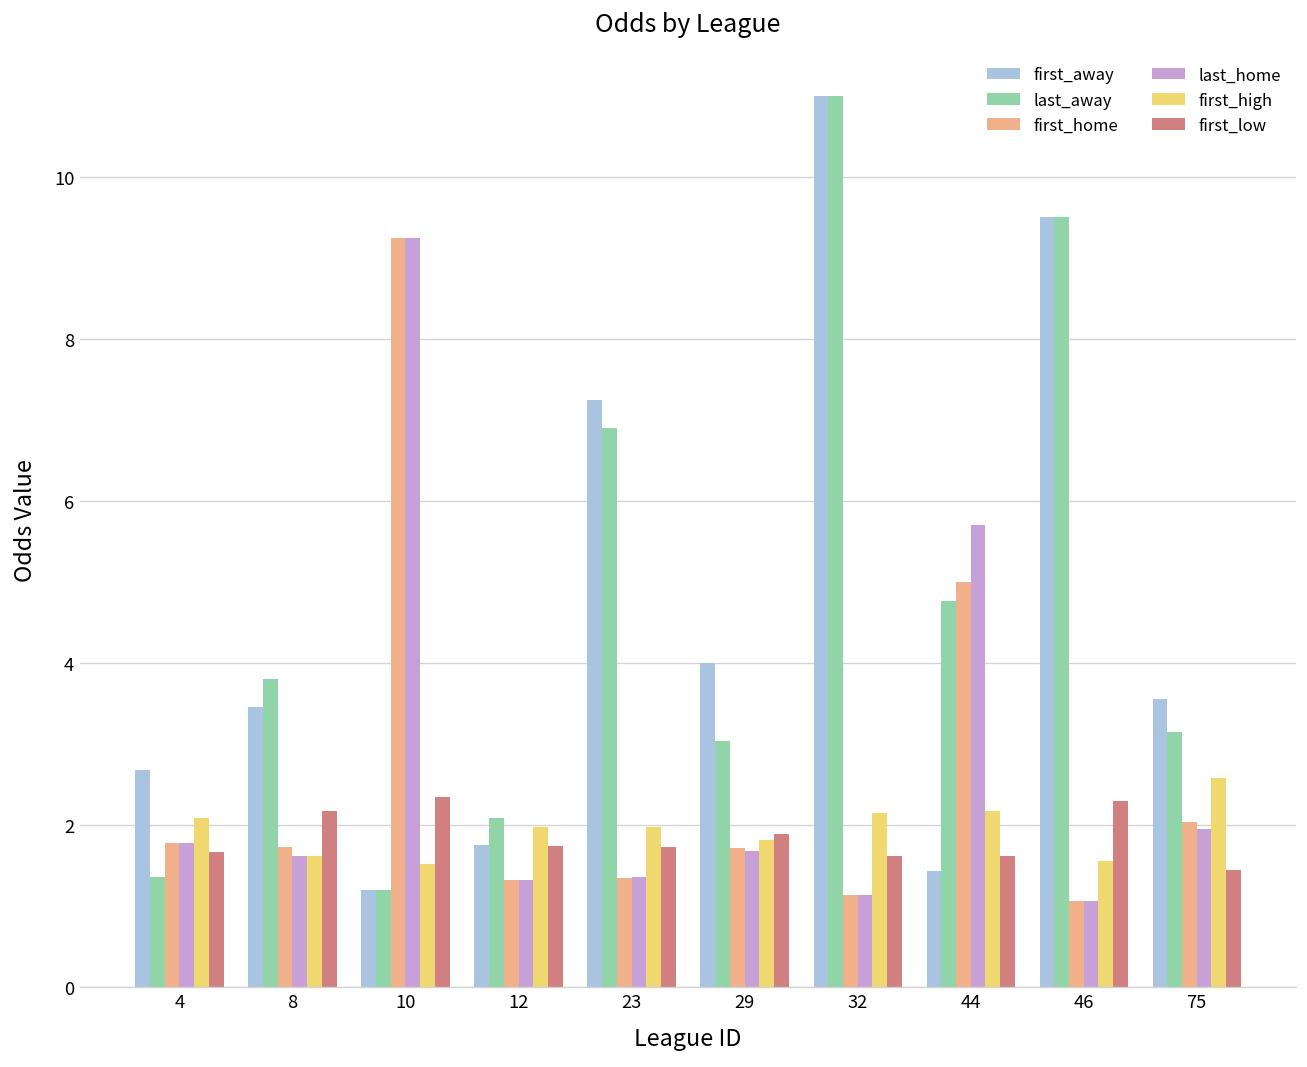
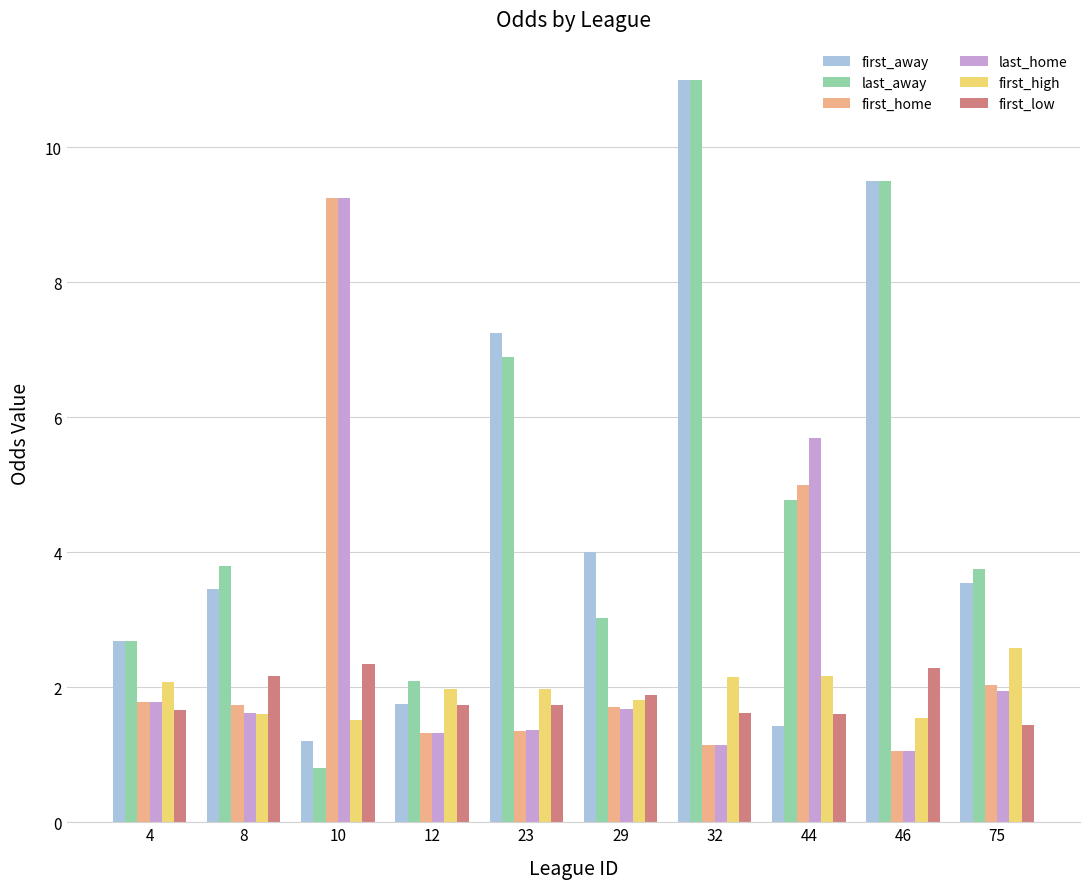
last_away, 4: 1.4 -> 2.7
last_away, 10: 1.2 -> 0.8
last_away, 75: 3.2 -> 3.8
